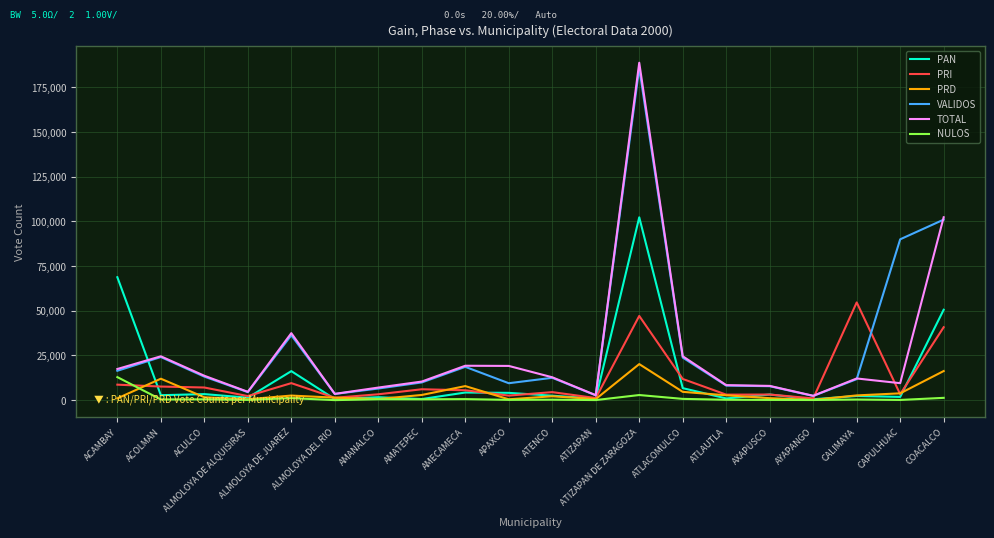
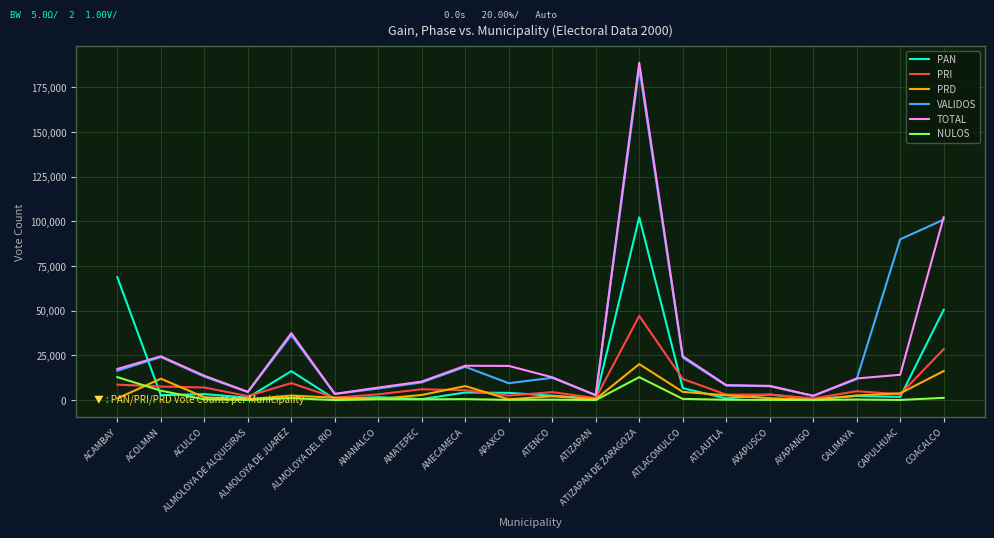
NULOS, ACOLMAN: 0 -> 5,000
NULOS, ATIZAPAN DE ZARAGOZA: 3,000 -> 13,000
PRI, CALIMAYA: 55,000 -> 5,000
TOTAL, CAPULHUAC: 10,000 -> 14,000
PRI, COACALCO: 41,000 -> 29,000
